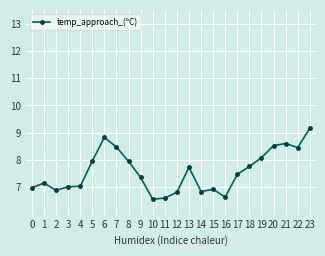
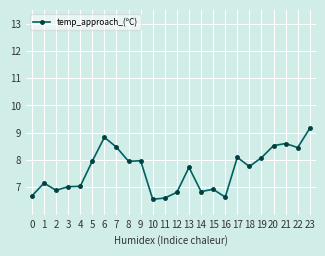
0: 7.0 -> 6.7
9: 7.4 -> 8.0
17: 7.5 -> 8.1
